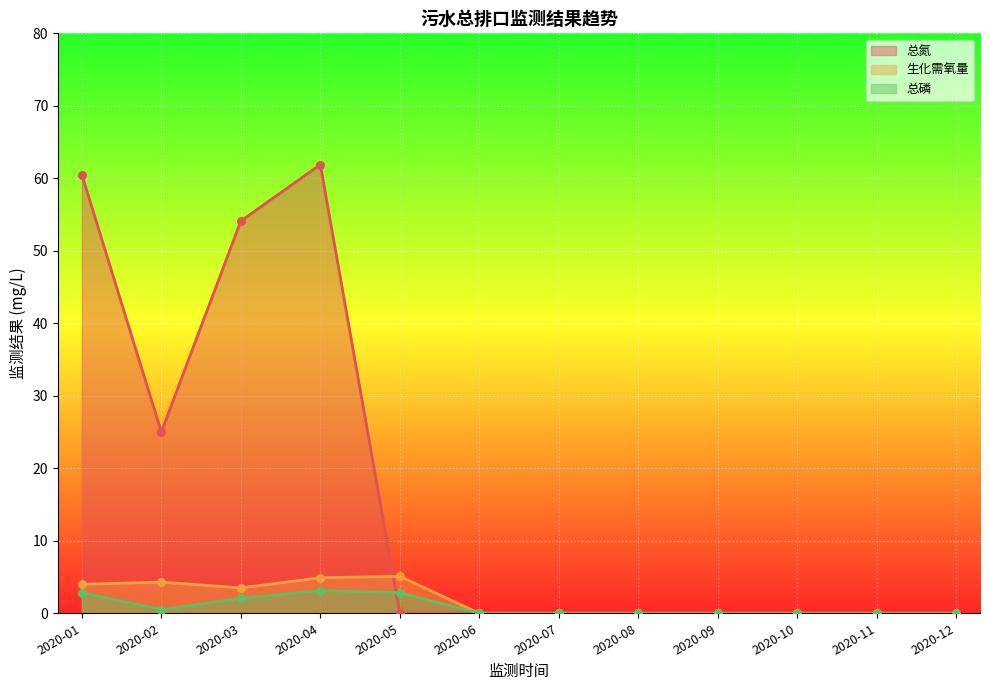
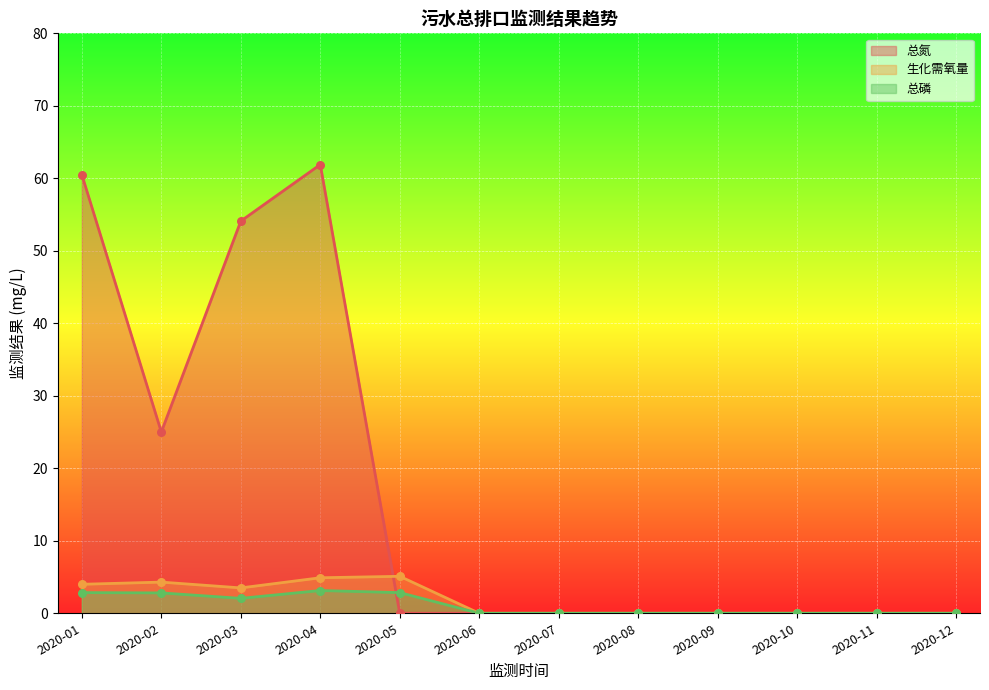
总磷, 2020-02: 1 -> 3
